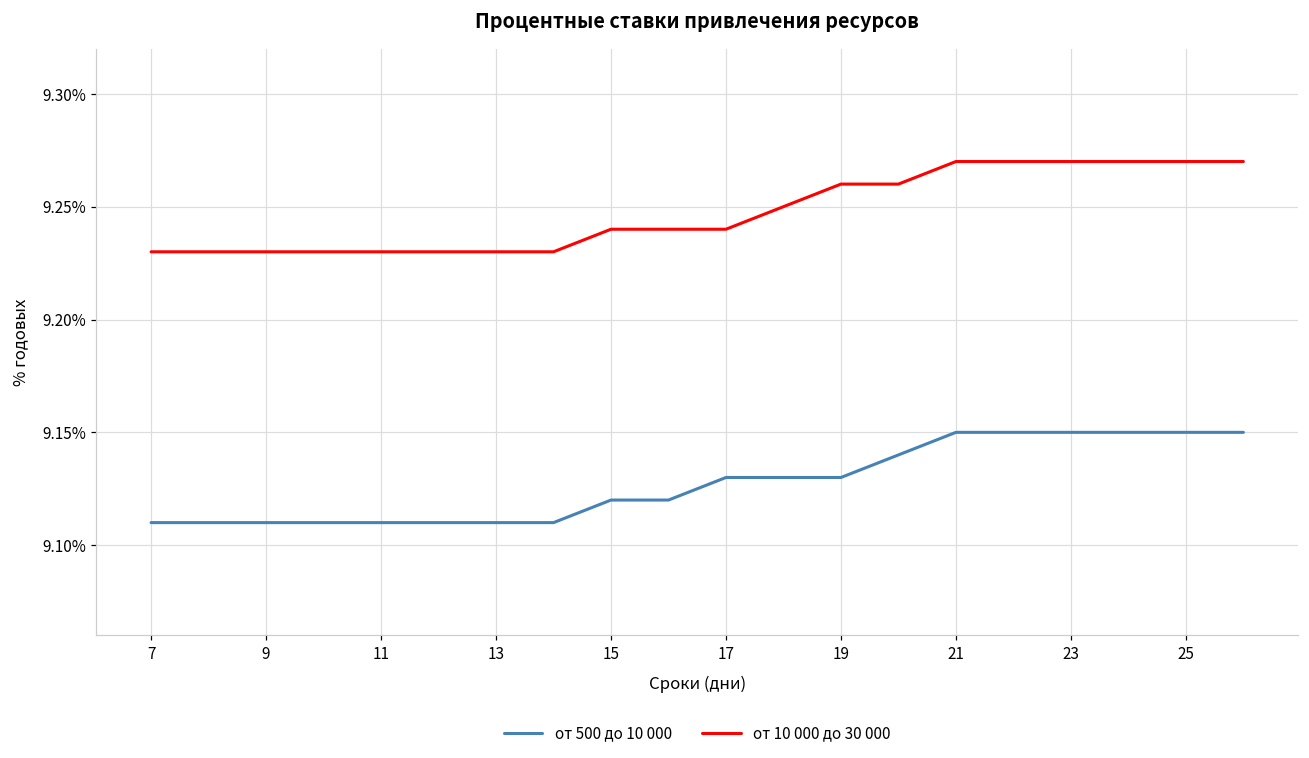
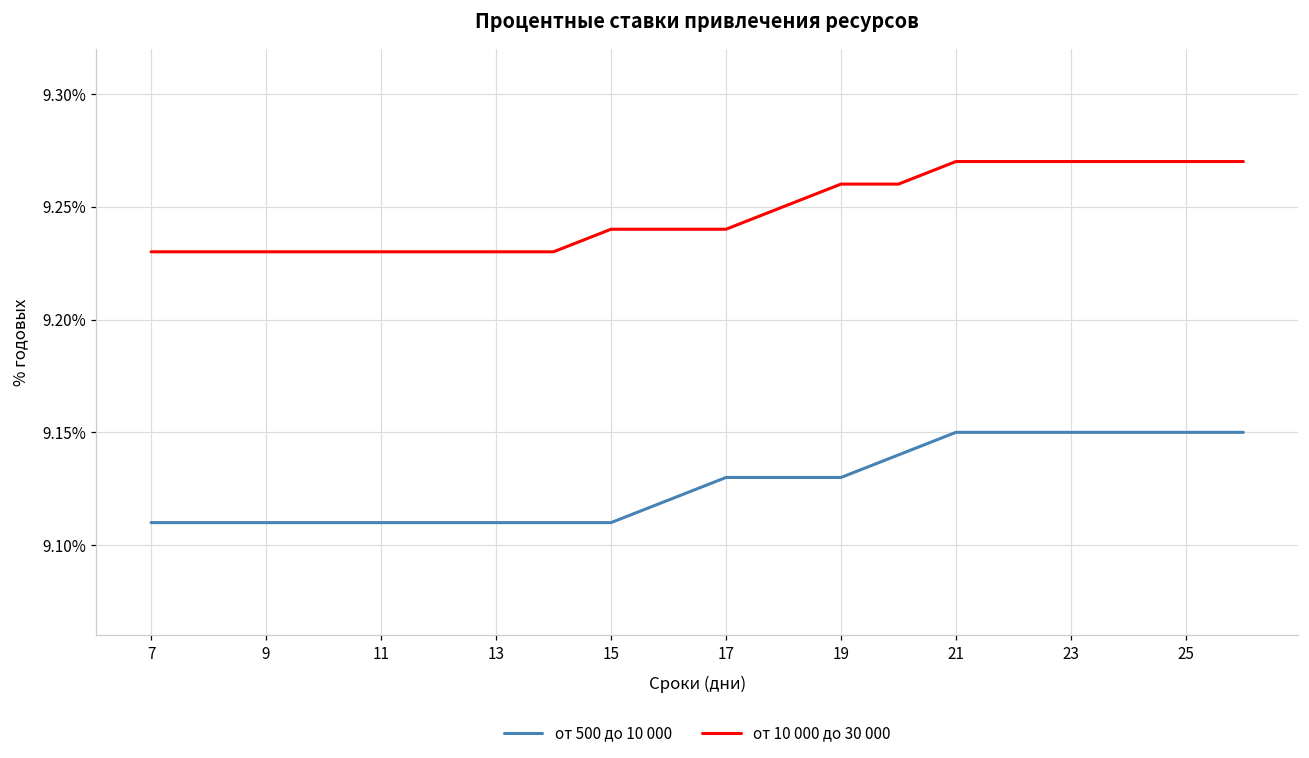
от 500 до 10 000, 15: 9.12% -> 9.11%
